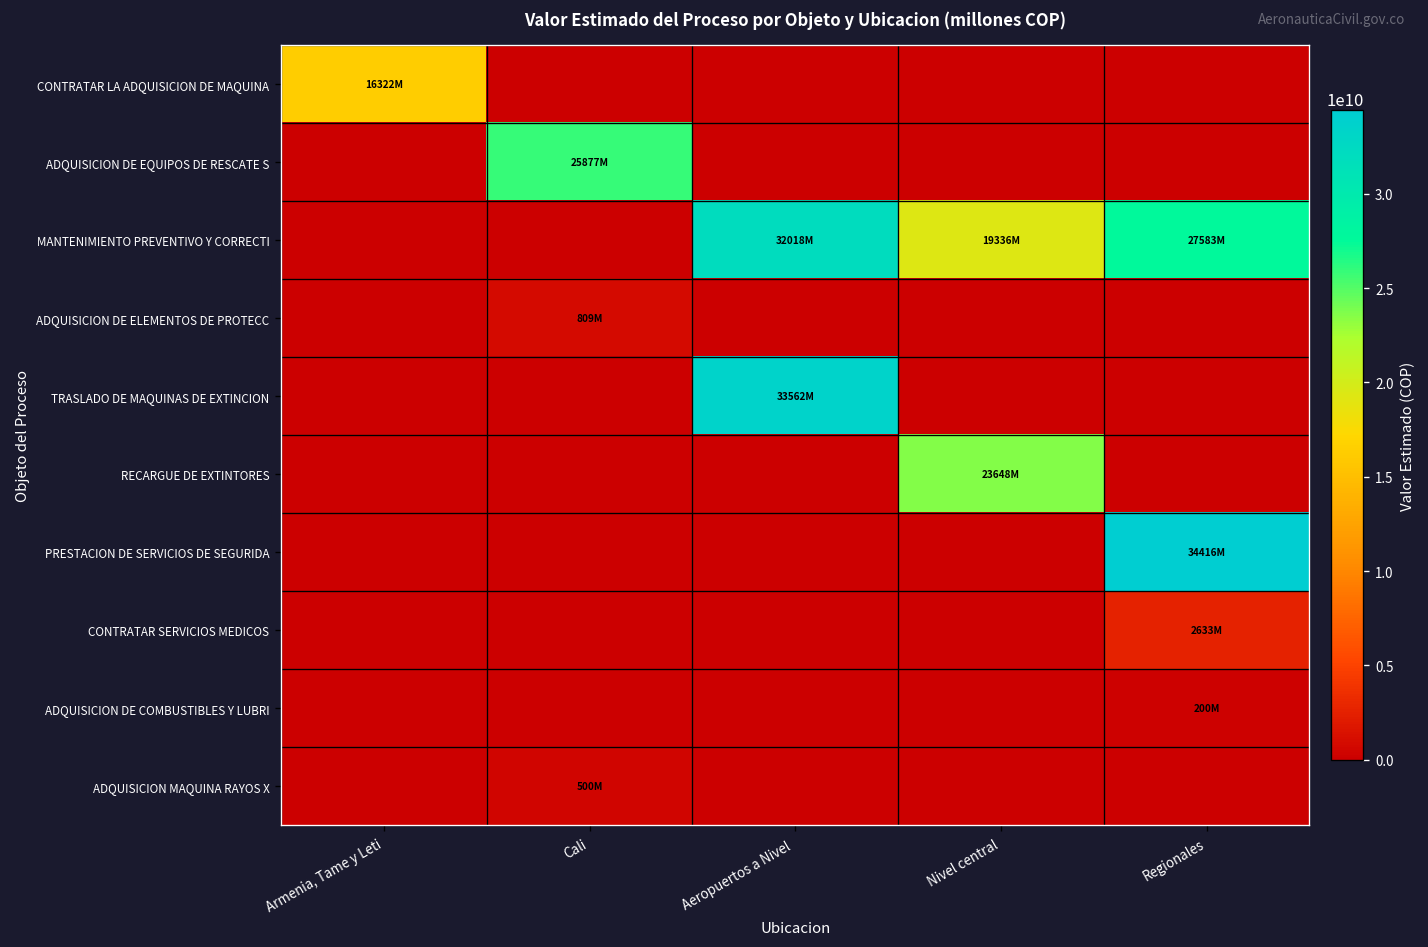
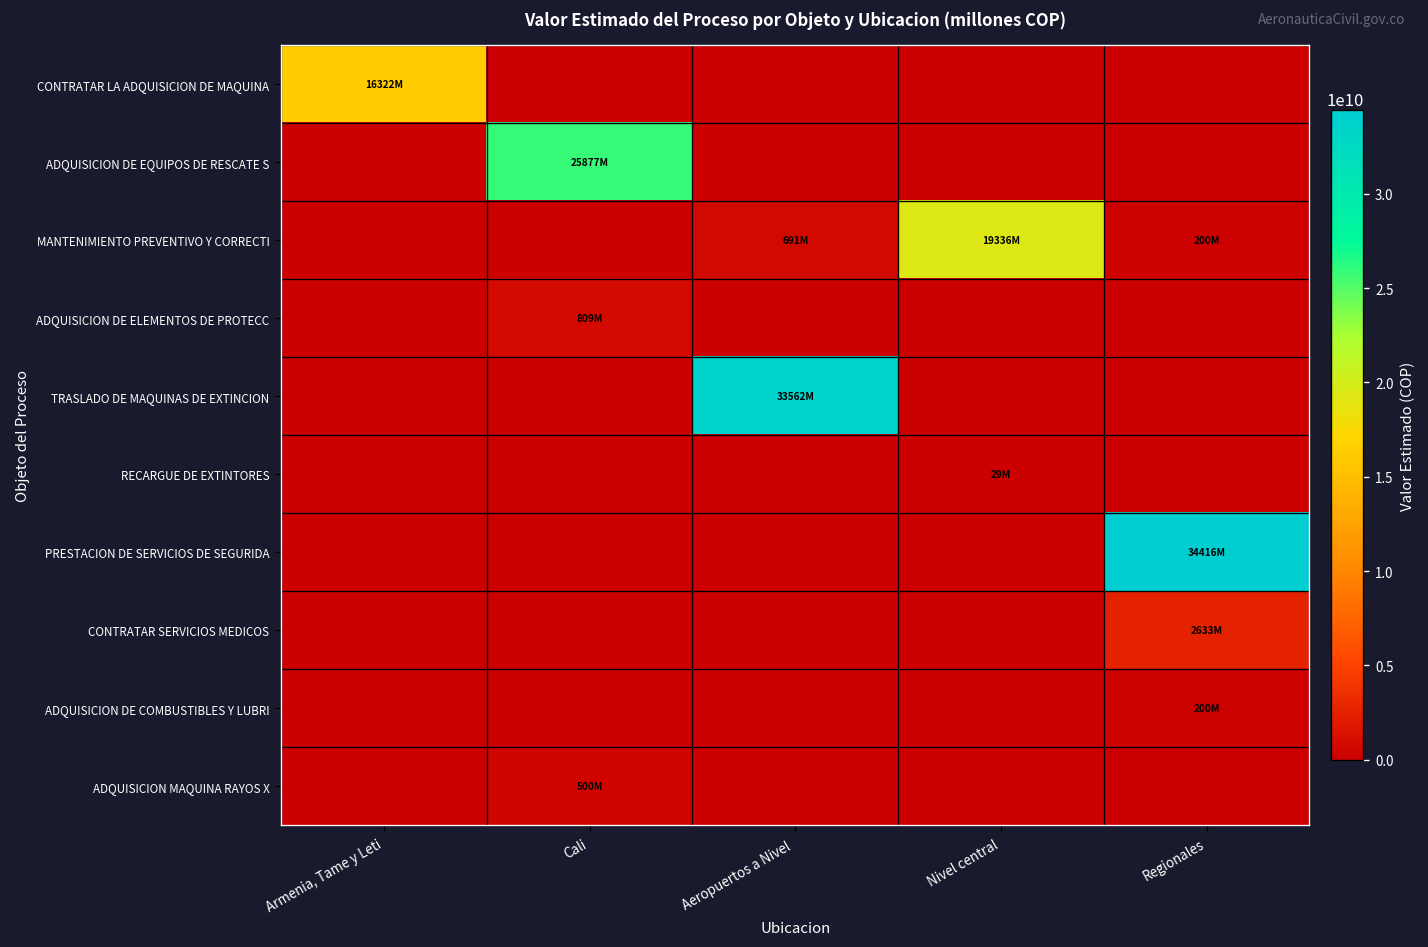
MANTENIMIENTO PREVENTIVO Y CORRECTI, Aeropuertos a Nivel: 32018M -> 691M
MANTENIMIENTO PREVENTIVO Y CORRECTI, Regionales: 27583M -> 200M
RECARGUE DE EXTINTORES, Nivel central: 23648M -> 29M
